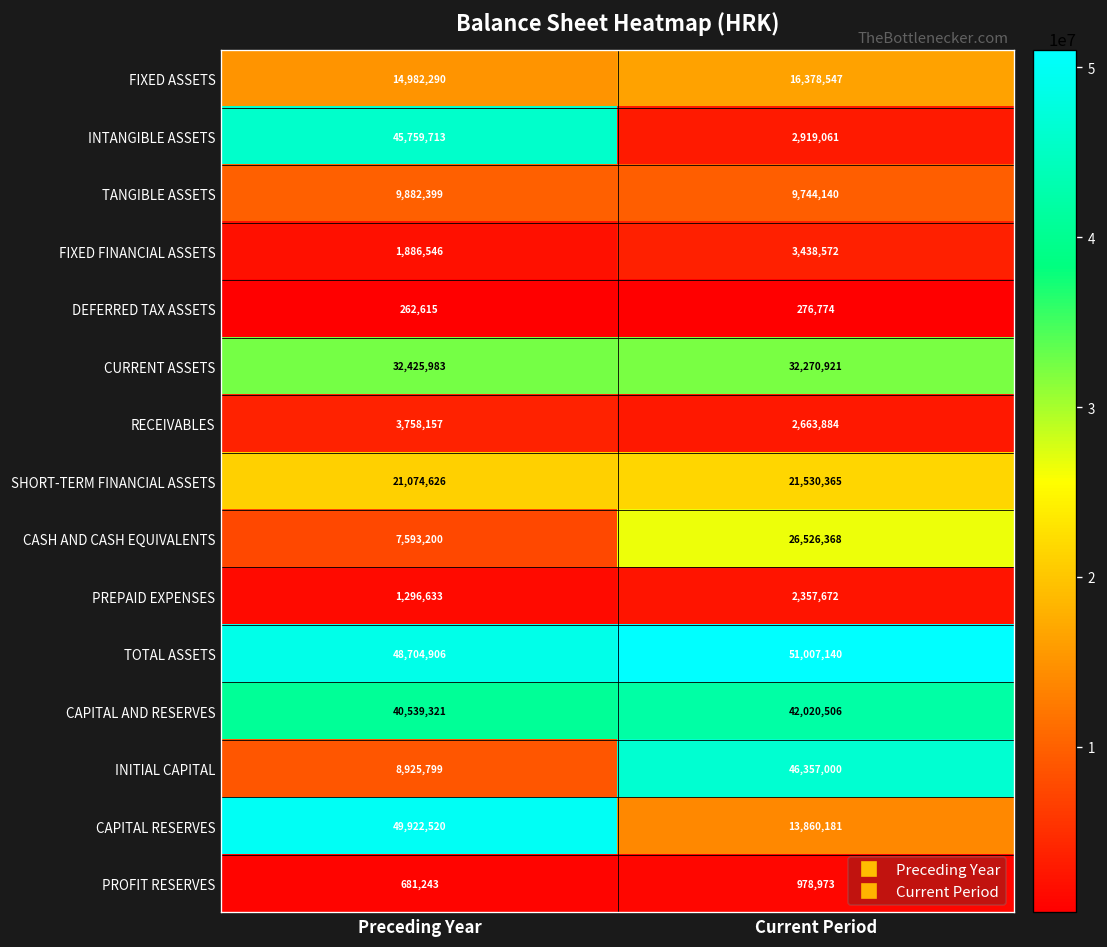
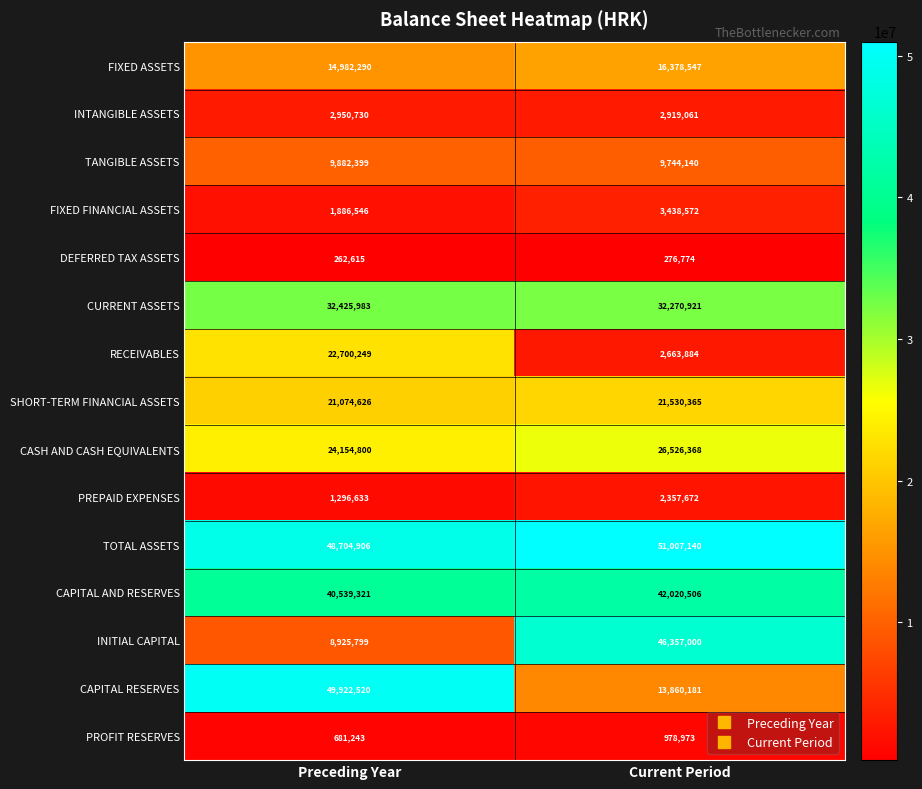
INTANGIBLE ASSETS, Preceding Year: 45,759,713 -> 2,950,730
RECEIVABLES, Preceding Year: 3,758,157 -> 22,700,249
CASH AND CASH EQUIVALENTS, Preceding Year: 7,593,200 -> 24,154,800
